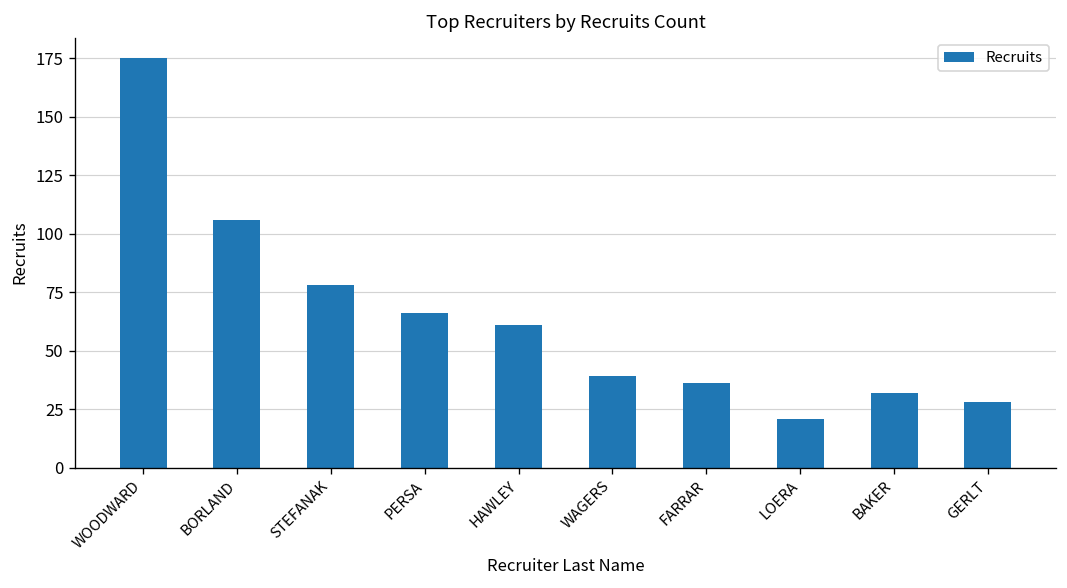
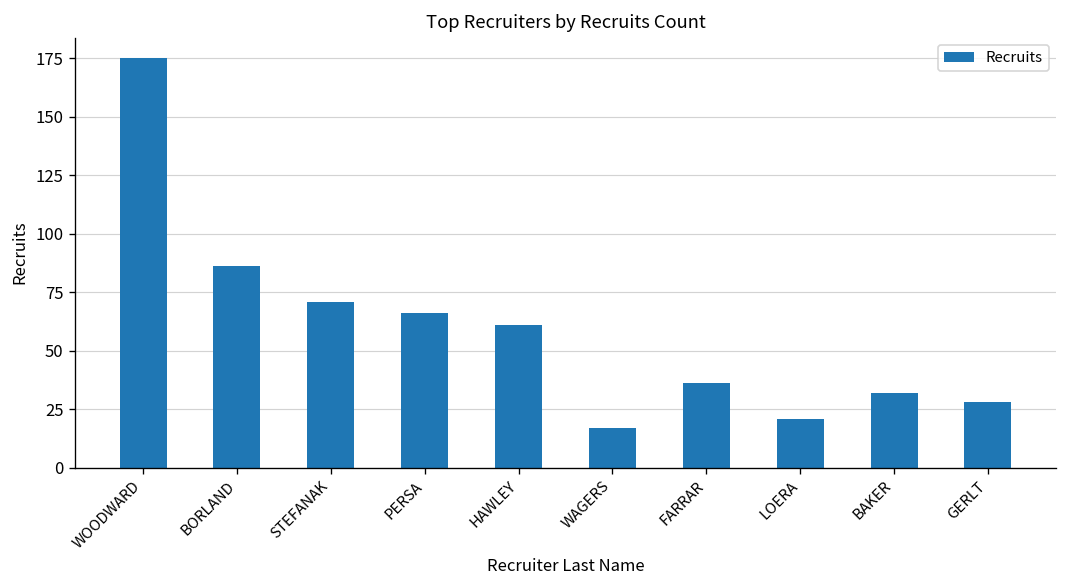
BORLAND: 106 -> 86
STEFANAK: 78 -> 71
WAGERS: 39 -> 17
